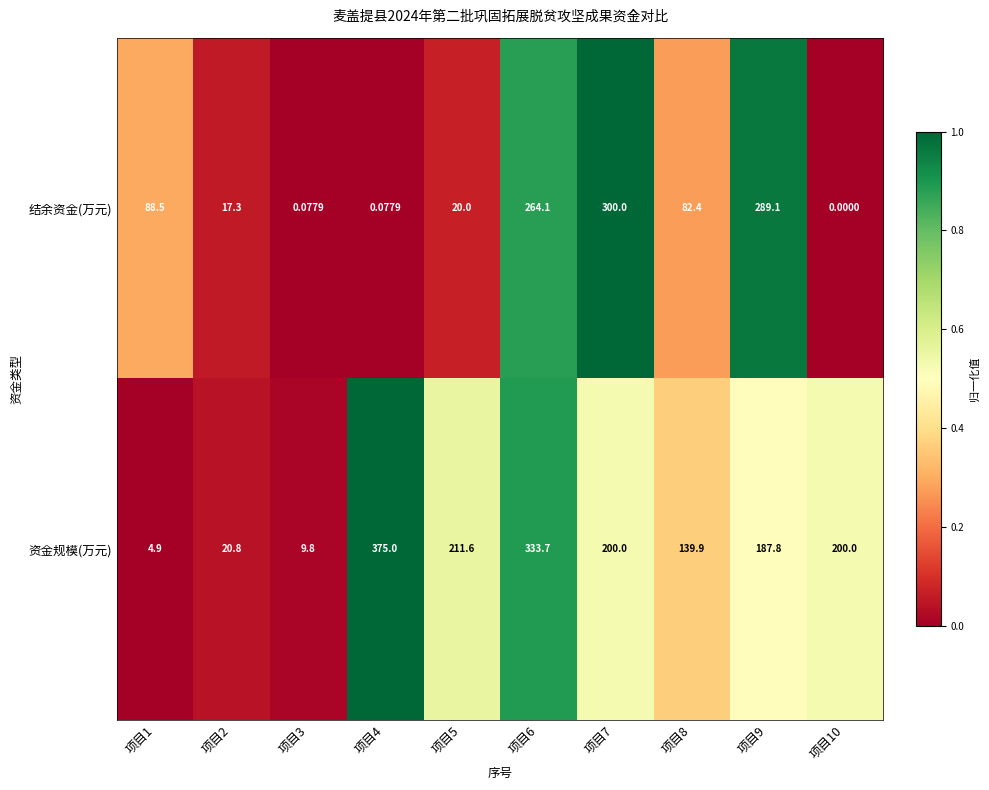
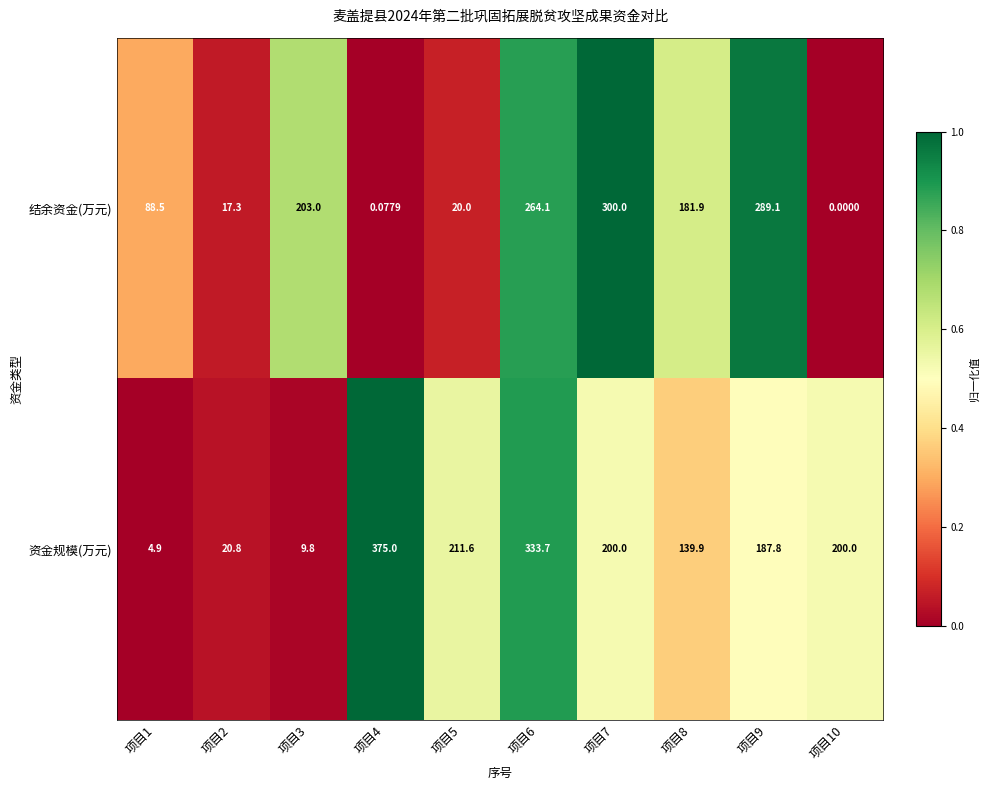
结余资金(万元), 项目3: 0.0779 -> 203.0
结余资金(万元), 项目8: 82.4 -> 181.9
